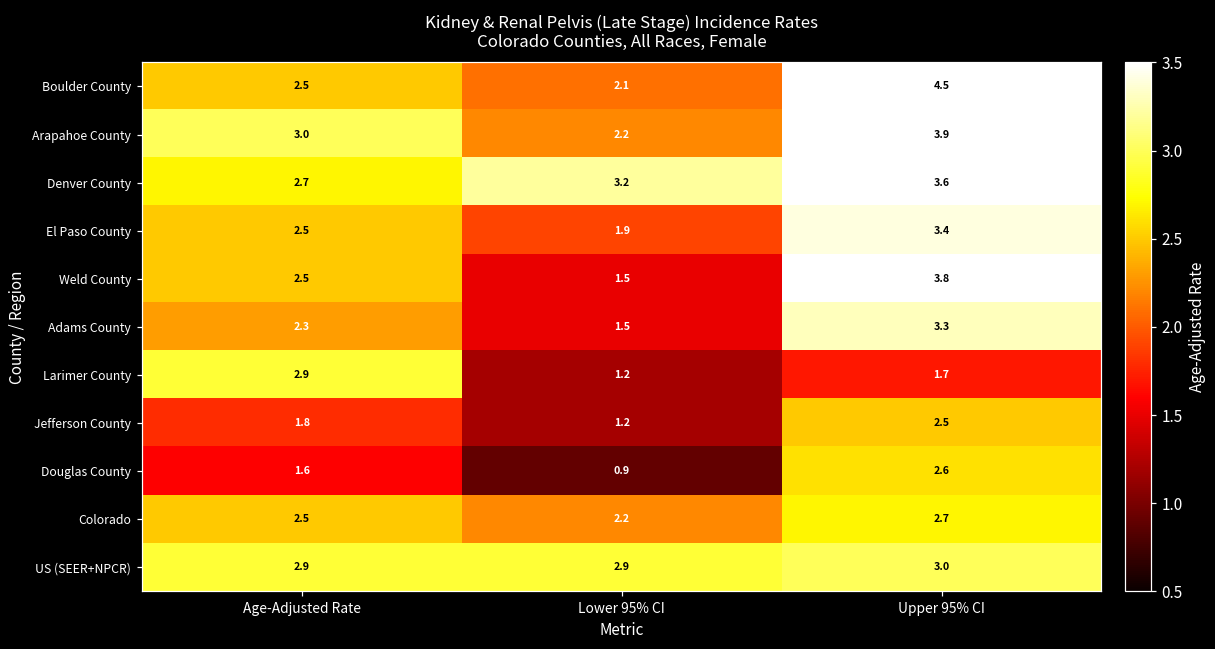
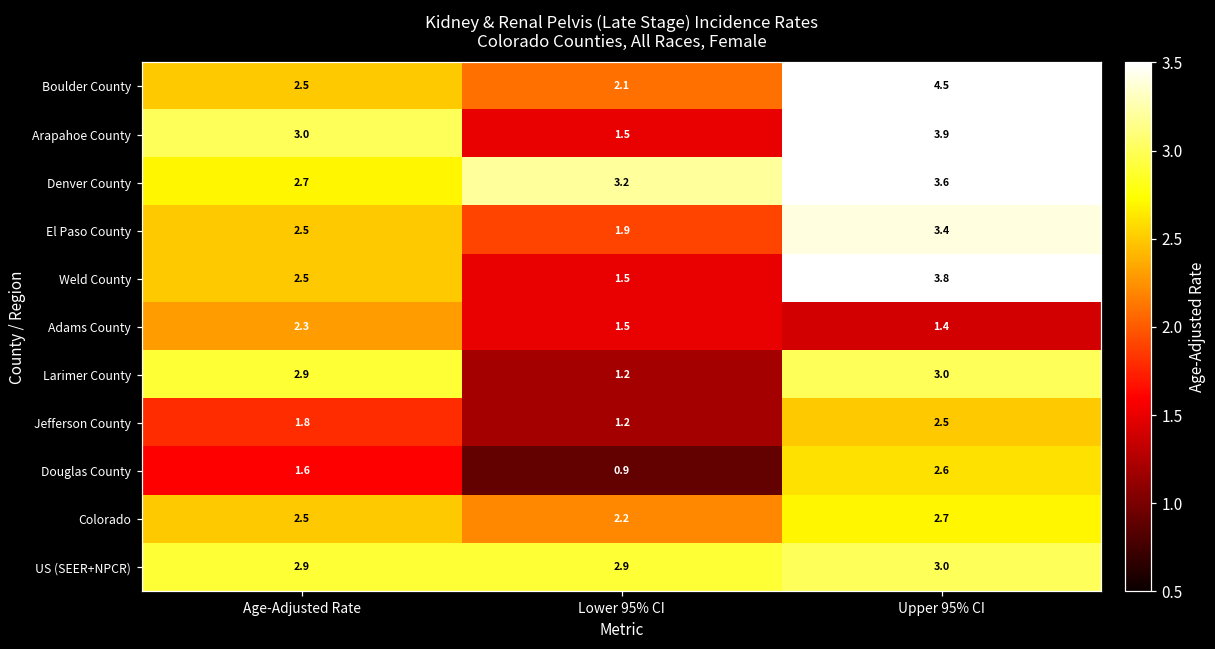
Arapahoe County, Lower 95% CI: 2.2 -> 1.5
Adams County, Upper 95% CI: 3.3 -> 1.4
Larimer County, Upper 95% CI: 1.7 -> 3.0
